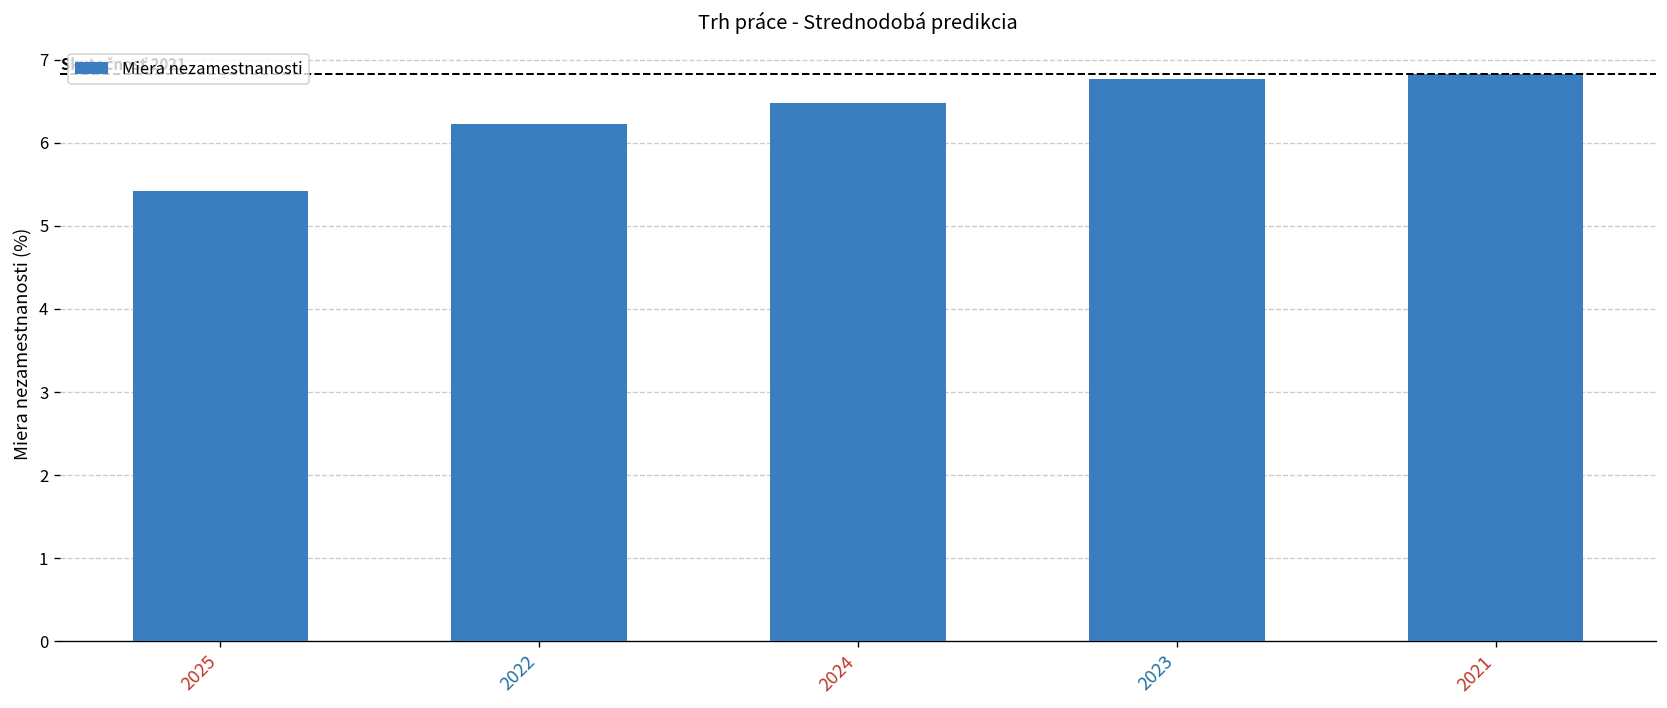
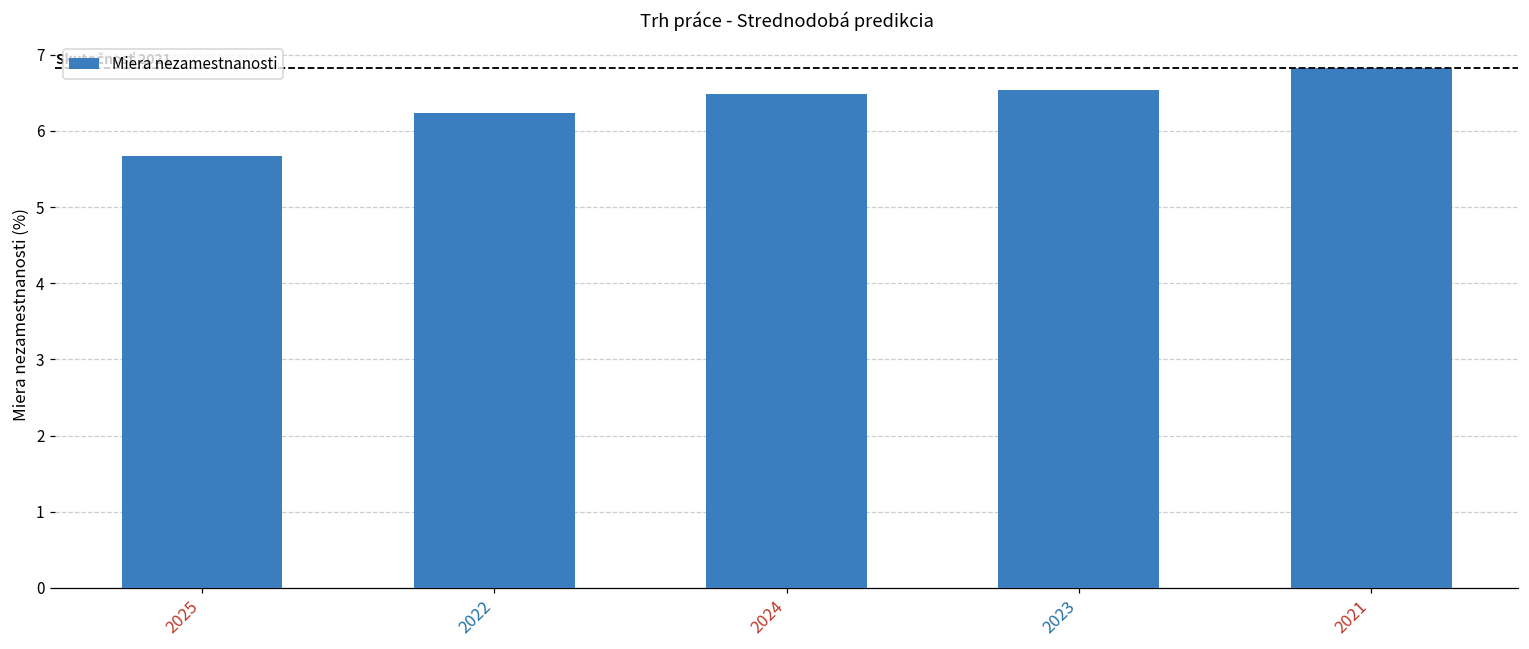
2025: 5.4 -> 5.7
2023: 6.8 -> 6.5
